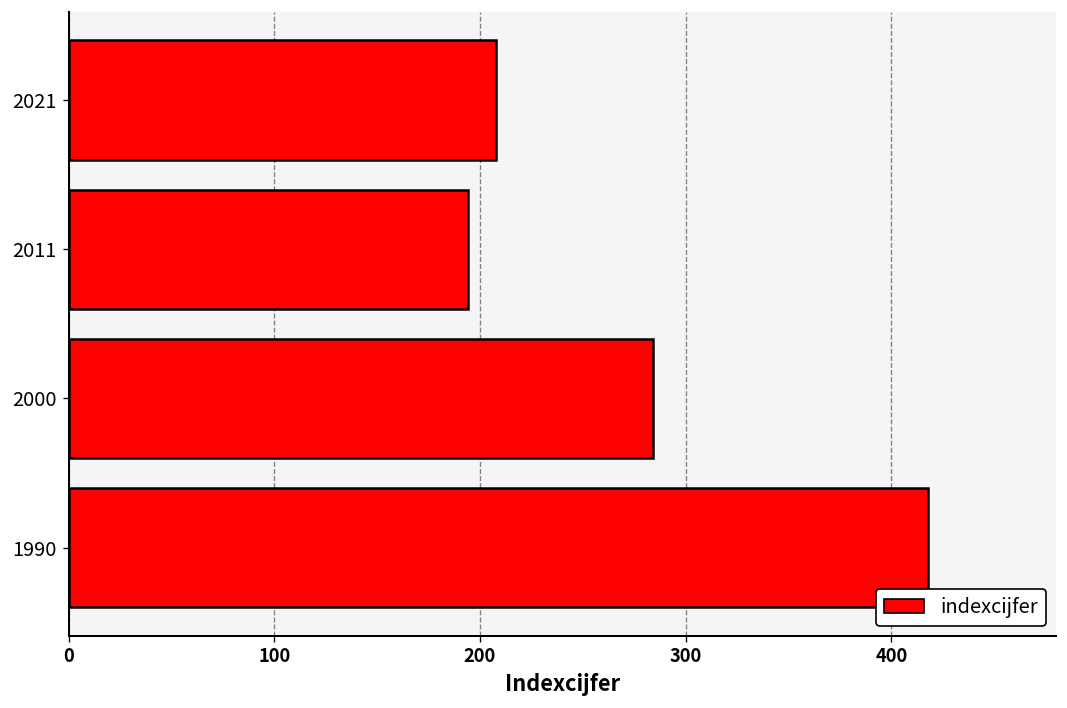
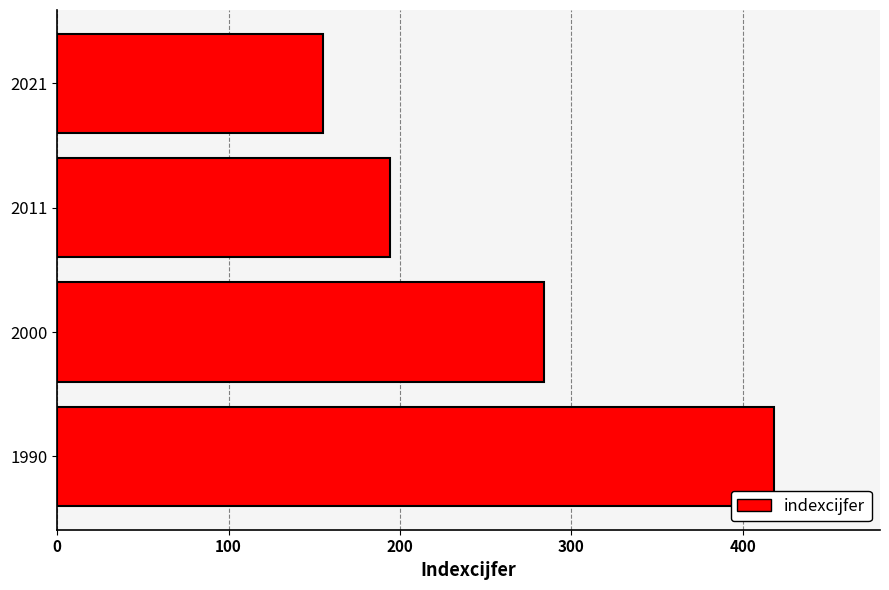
2021: 208 -> 155
